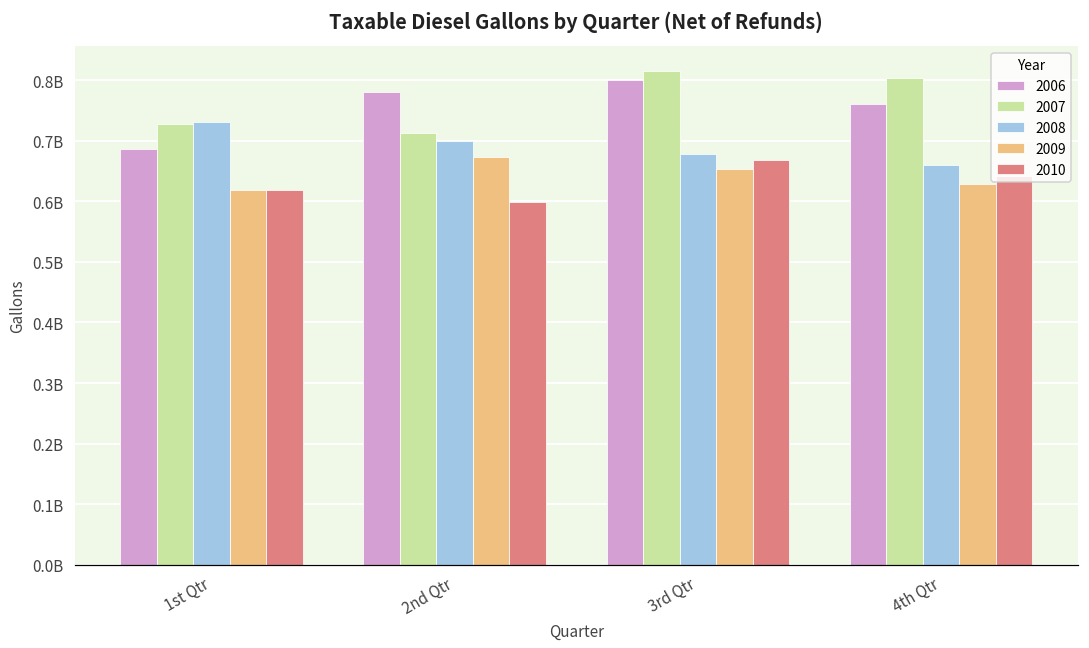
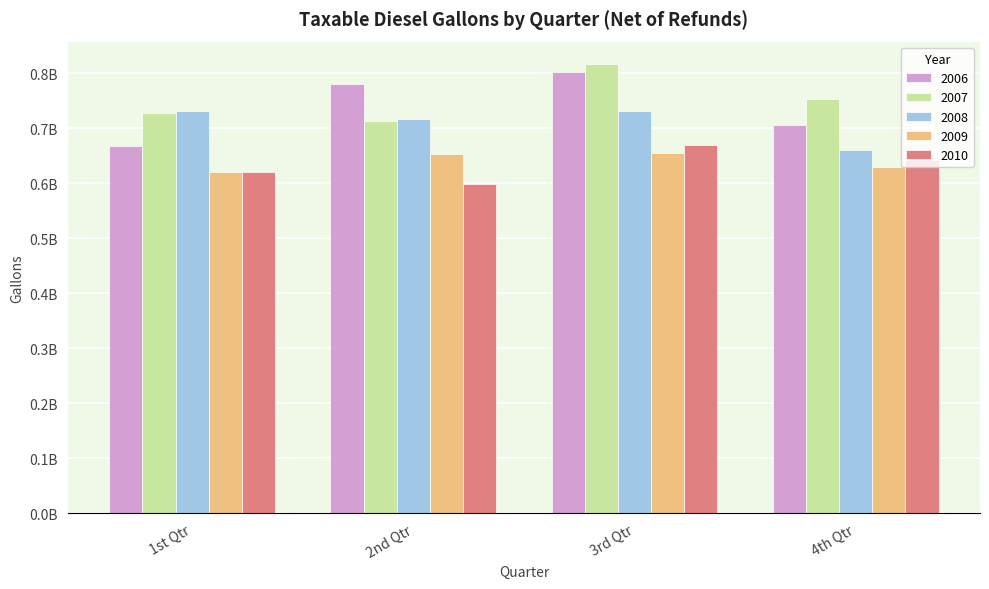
2006, 1st Qtr: 690000000 -> 670000000
2008, 2nd Qtr: 700000000 -> 720000000
2009, 2nd Qtr: 670000000 -> 650000000
2008, 3rd Qtr: 680000000 -> 730000000
2006, 4th Qtr: 760000000 -> 710000000
2007, 4th Qtr: 800000000 -> 750000000
